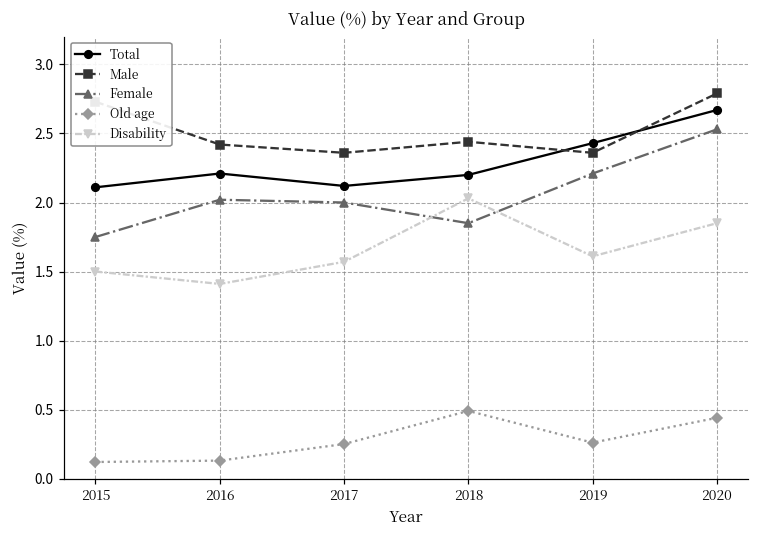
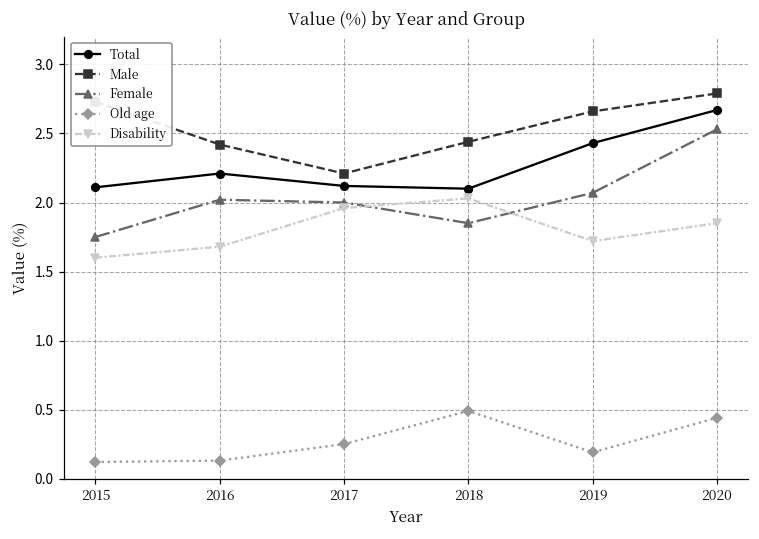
Disability, 2015: 1.5 -> 1.6
Disability, 2016: 1.41 -> 1.68
Male, 2017: 2.36 -> 2.21
Disability, 2017: 1.57 -> 1.96
Total, 2018: 2.2 -> 2.1
Male, 2019: 2.36 -> 2.66
Female, 2019: 2.21 -> 2.07
Old age, 2019: 0.26 -> 0.19
Disability, 2019: 1.61 -> 1.72
